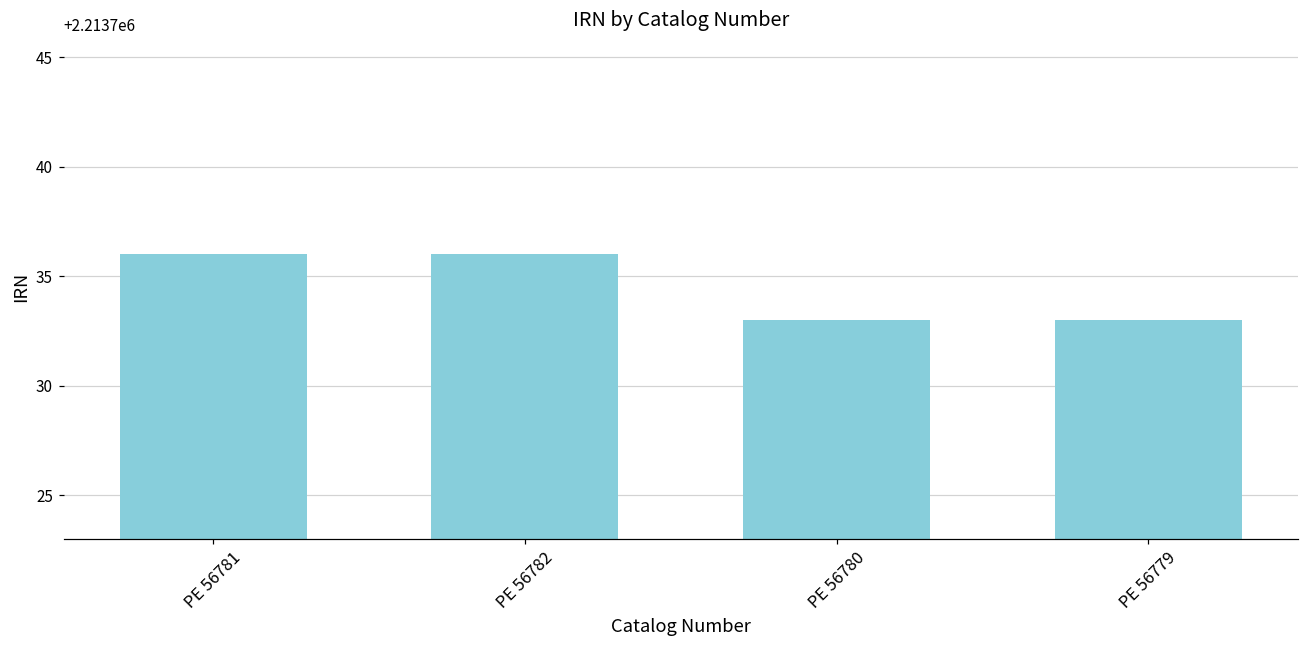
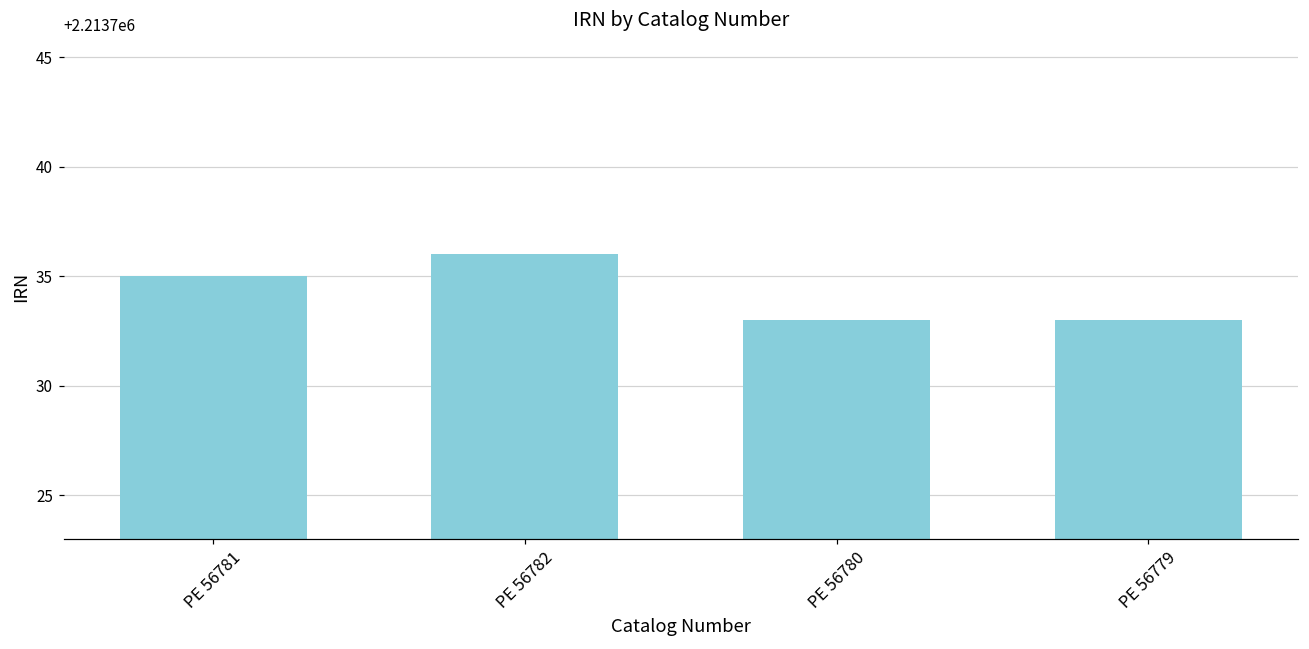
PE 56781: 2213736 -> 2213735
